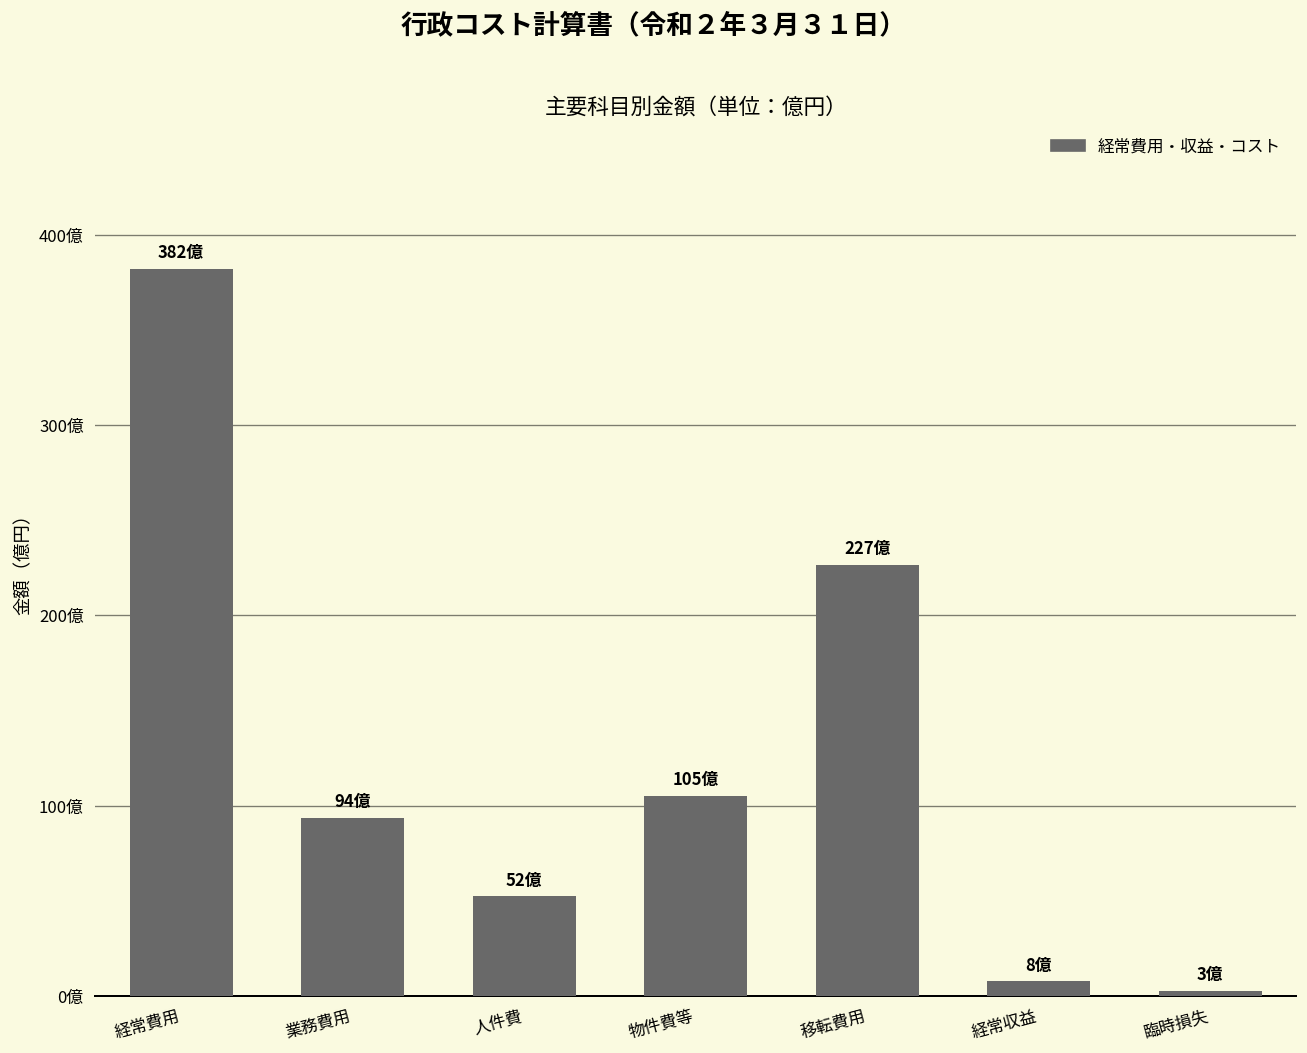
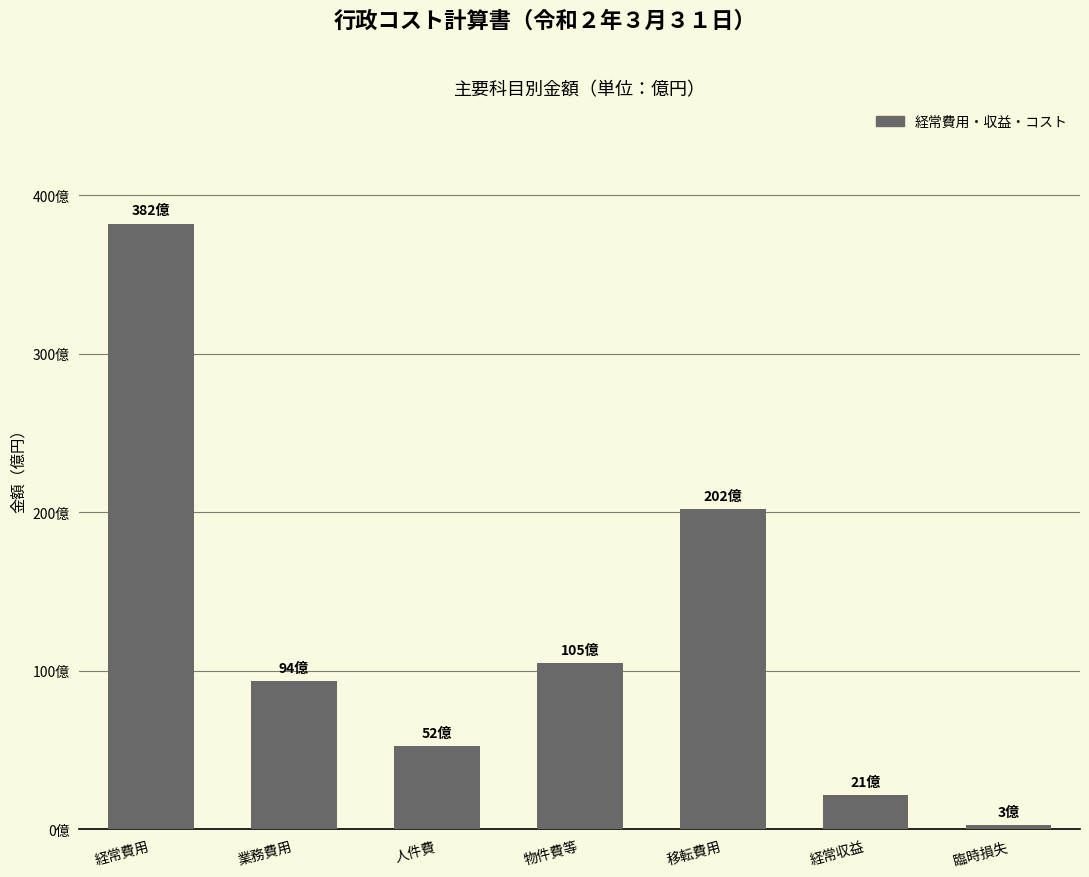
移転費用: 227億 -> 202億
経常収益: 8億 -> 21億
